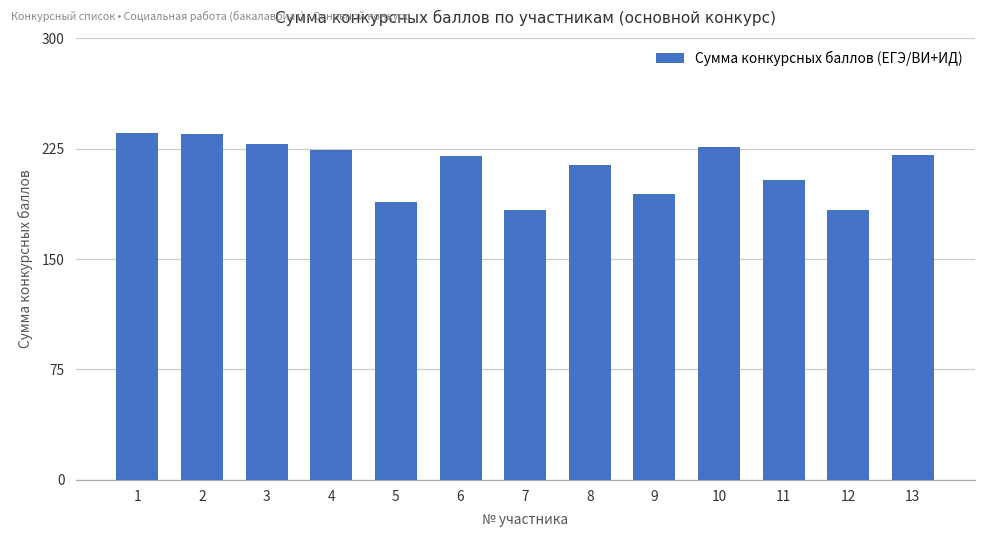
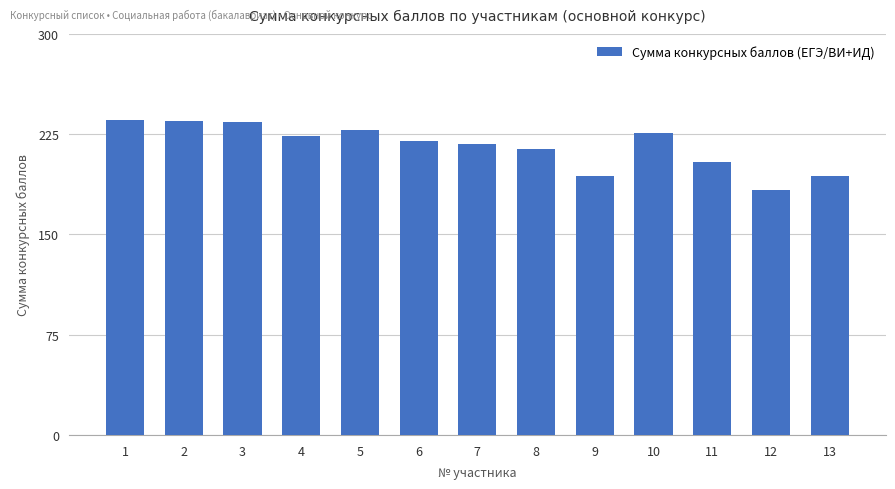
3: 228 -> 234
5: 189 -> 228
7: 183 -> 218
13: 221 -> 194
